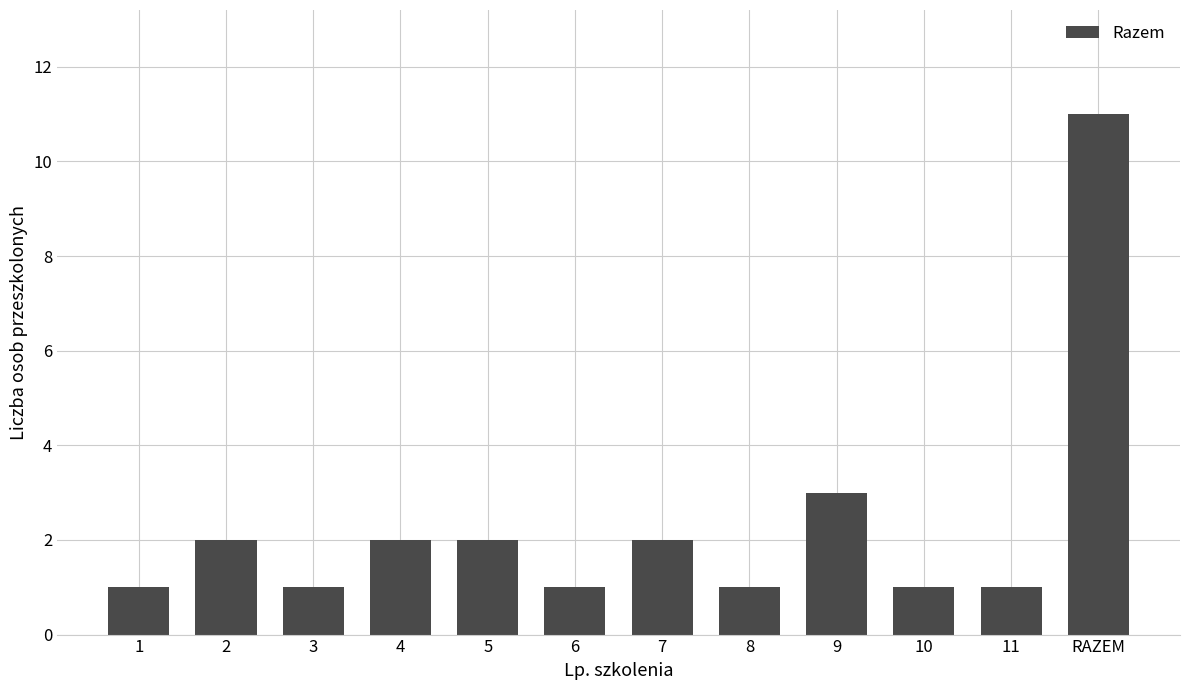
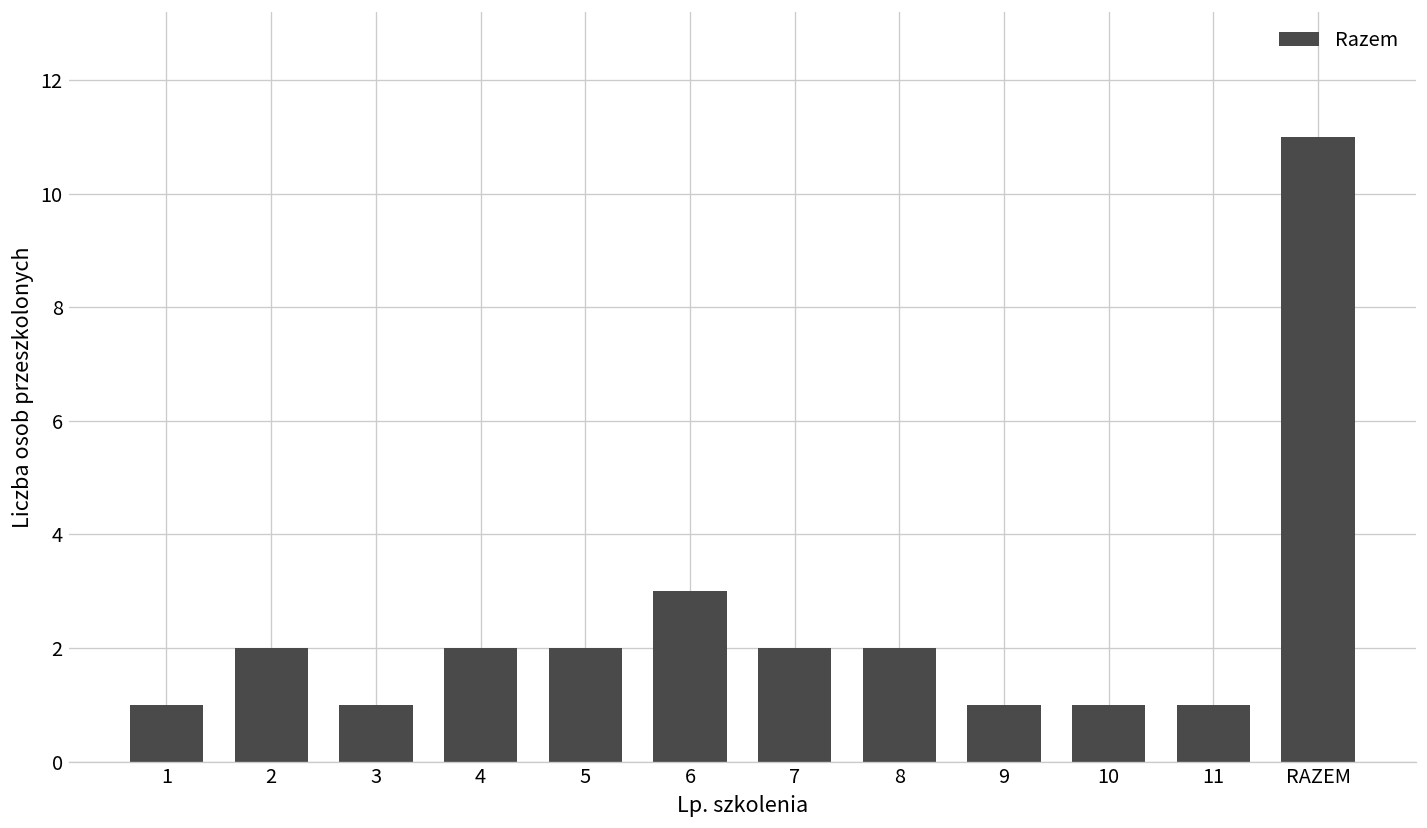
6: 1 -> 3
8: 1 -> 2
9: 3 -> 1
